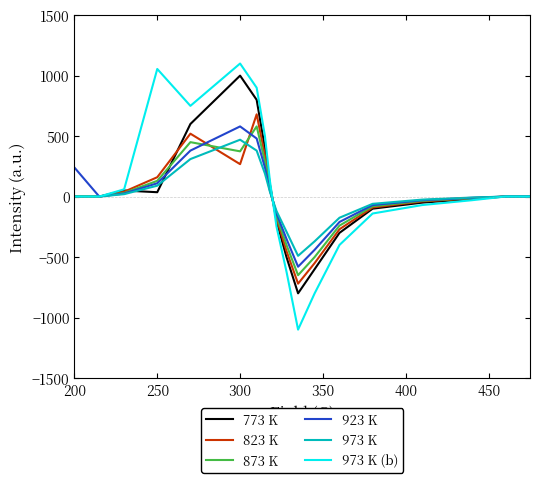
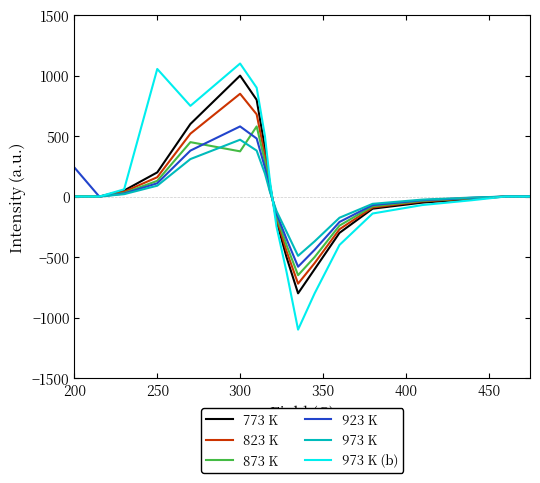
773 K, 250: 40 -> 200
823 K, 300: 270 -> 850
